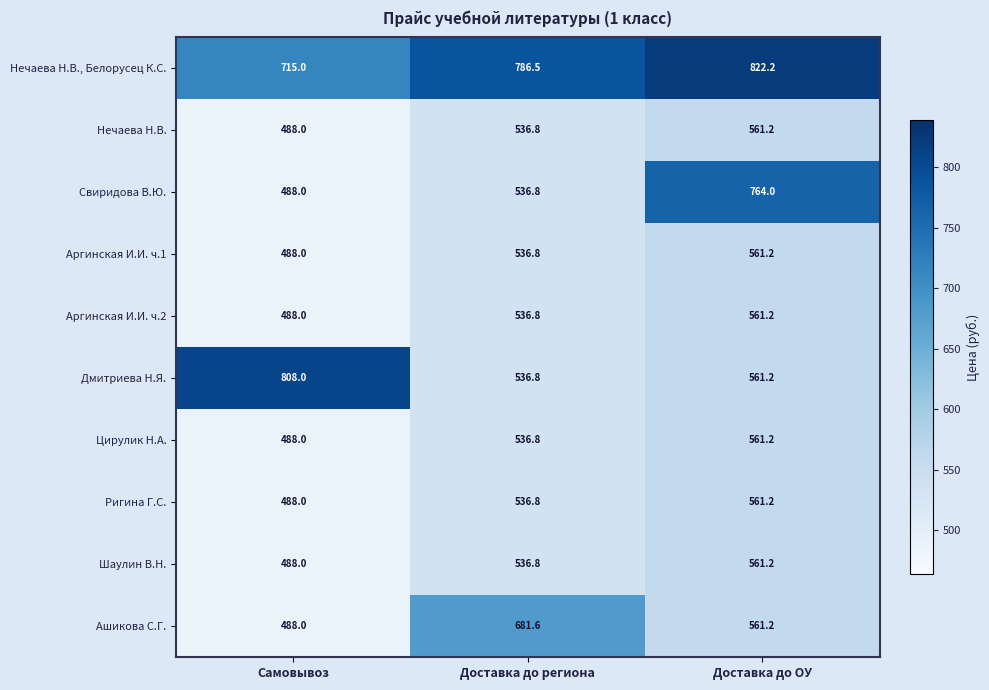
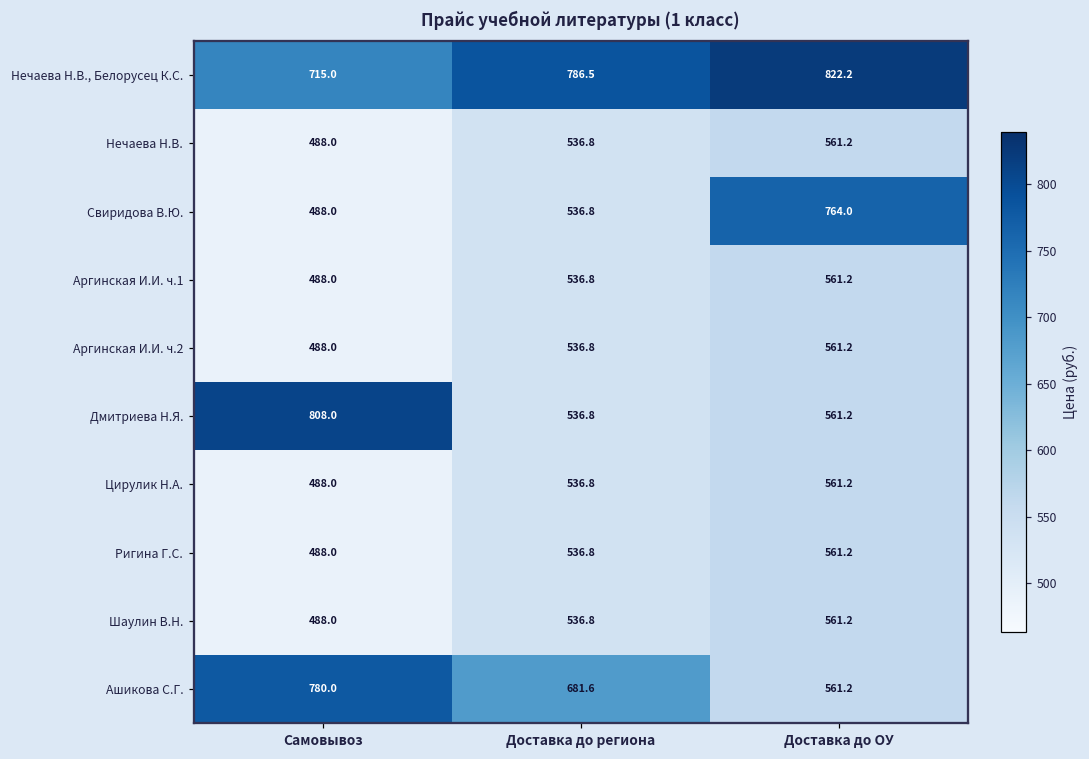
Ашикова С.Г., Самовывоз: 488.0 -> 780.0
